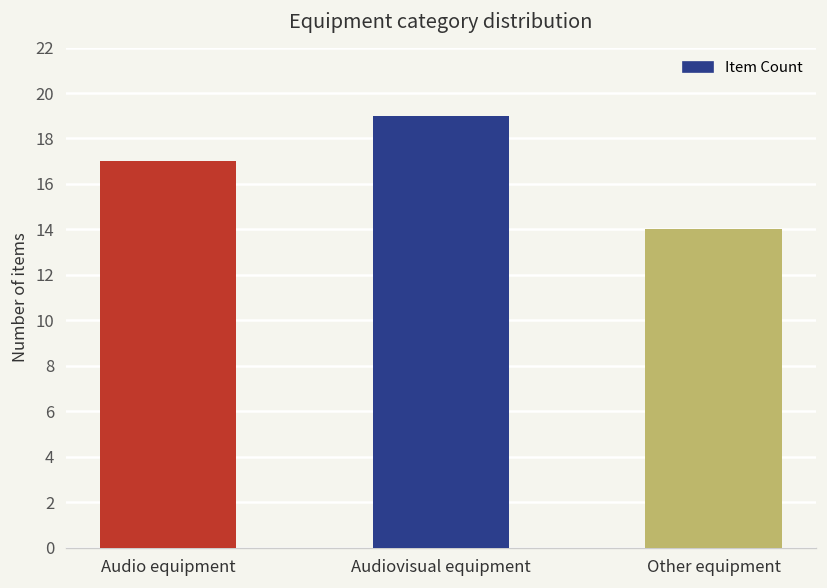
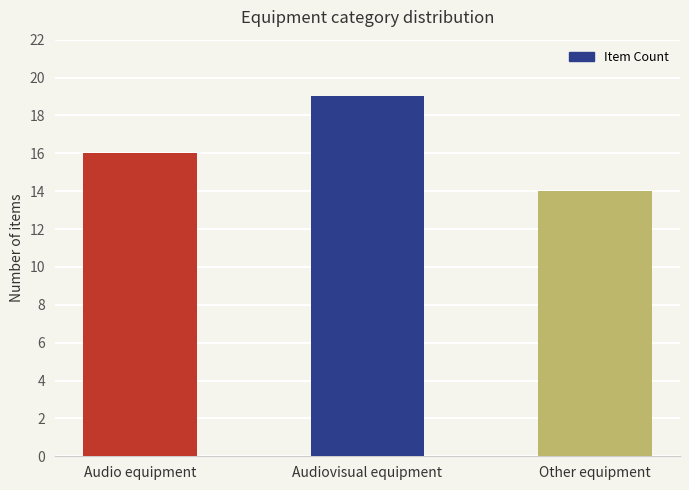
Audio equipment: 17 -> 16
